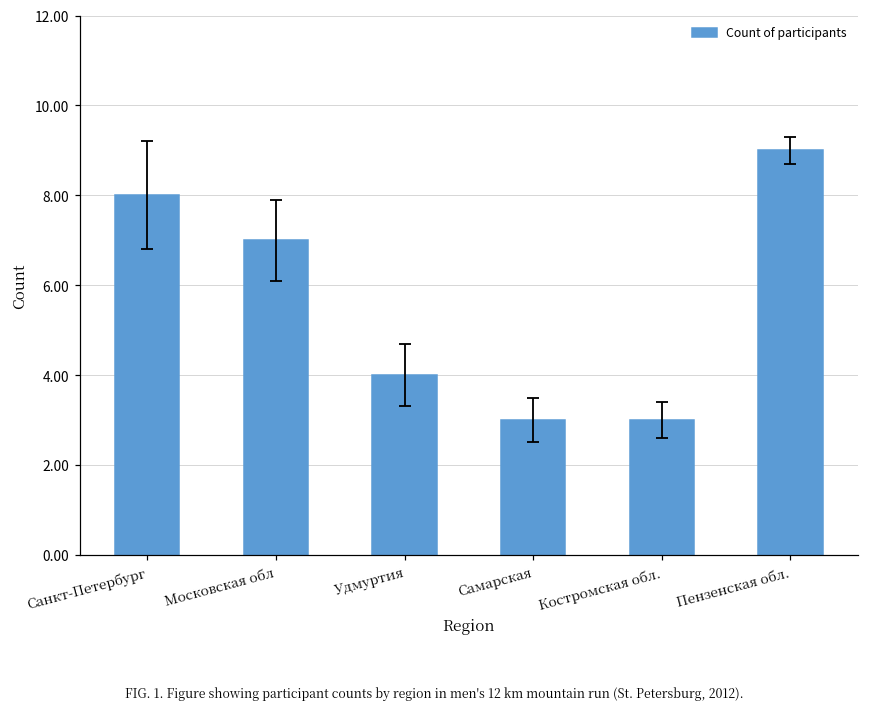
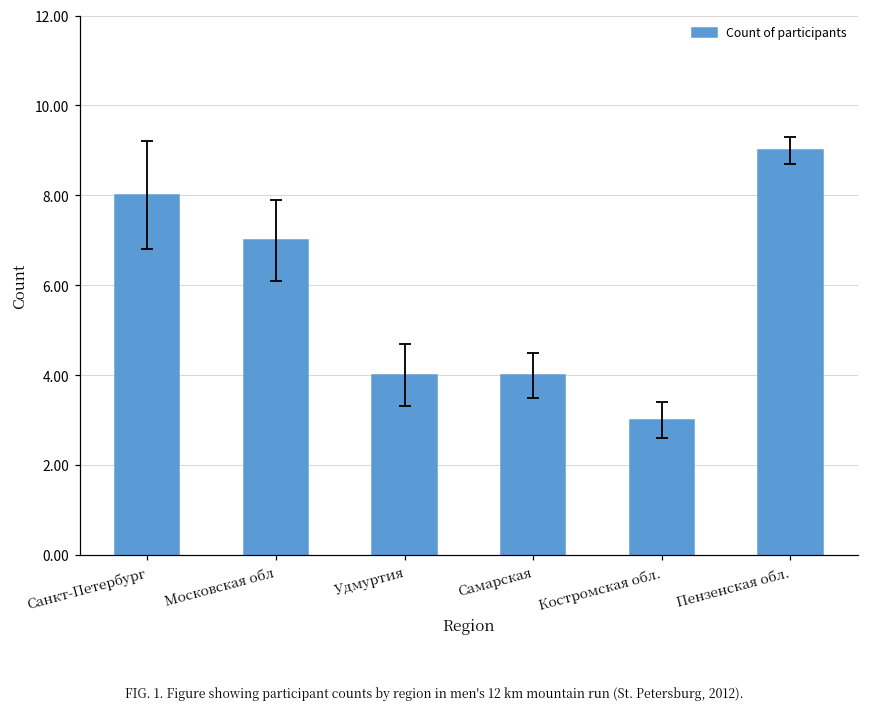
Count of participants, Самарская: 3 -> 4
